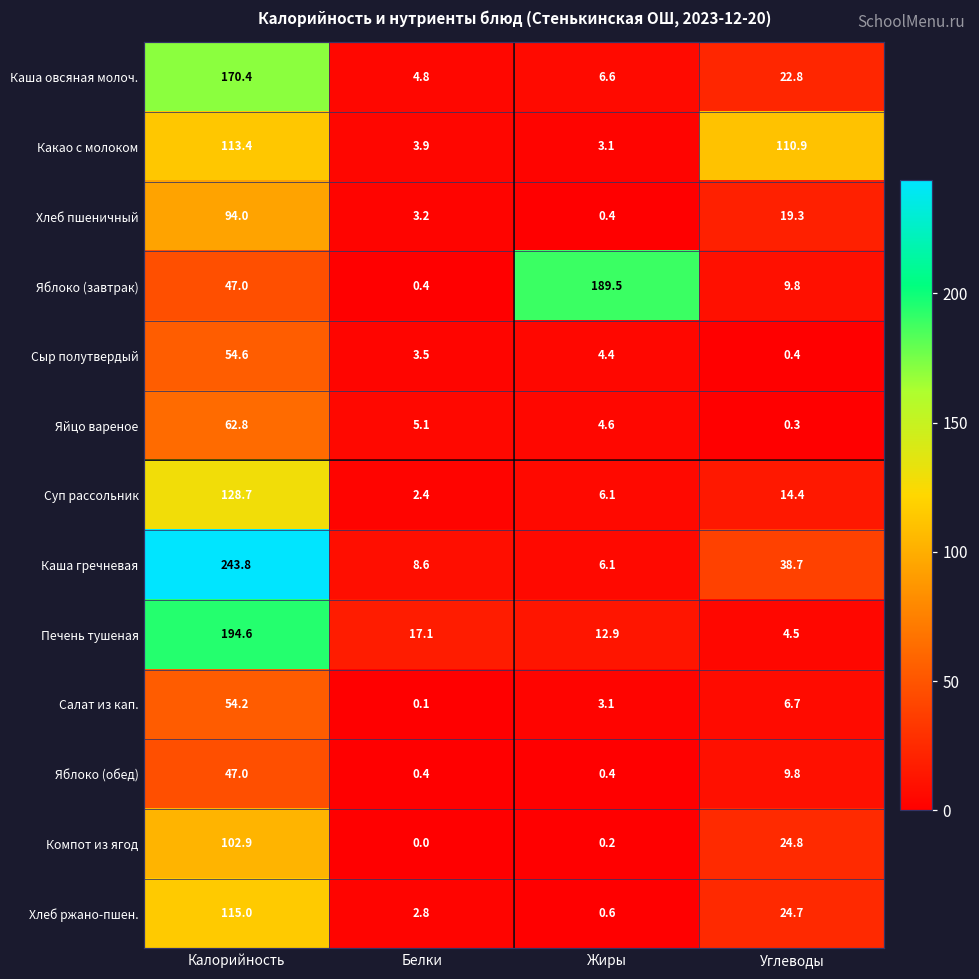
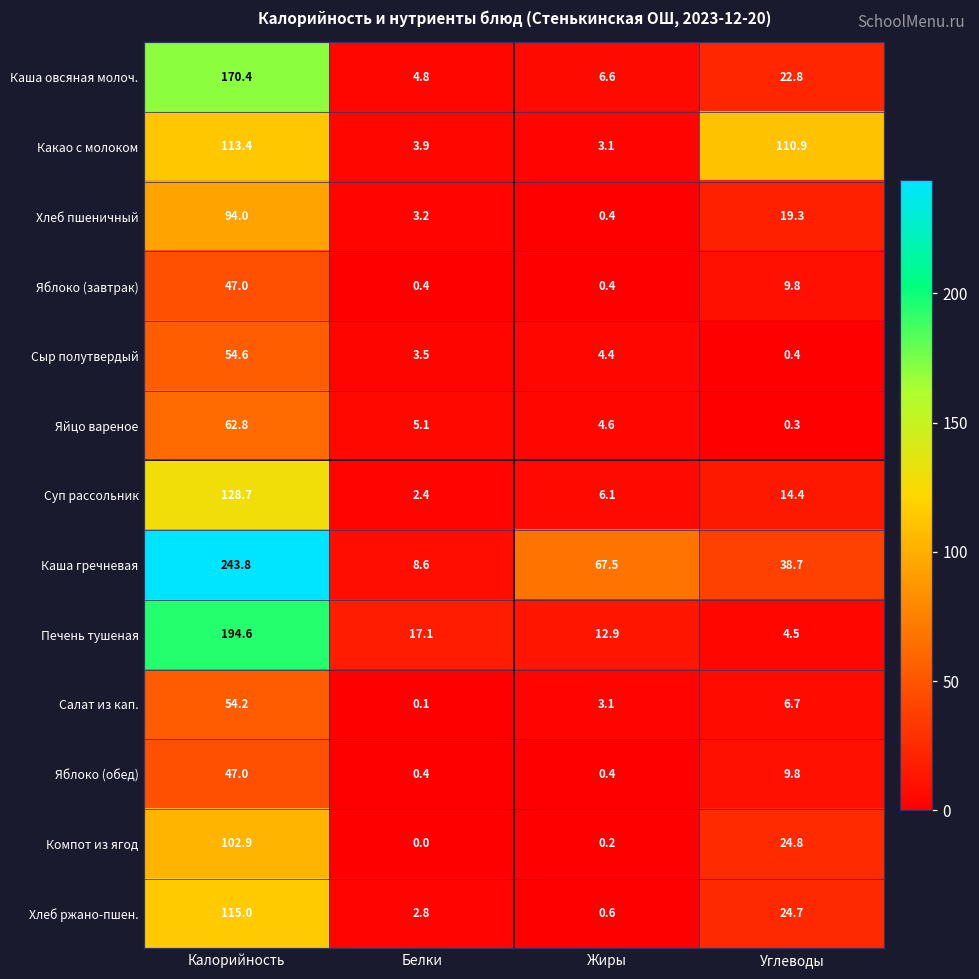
Яблоко (завтрак), Жиры: 189.5 -> 0.4
Каша гречневая, Жиры: 6.1 -> 67.5
